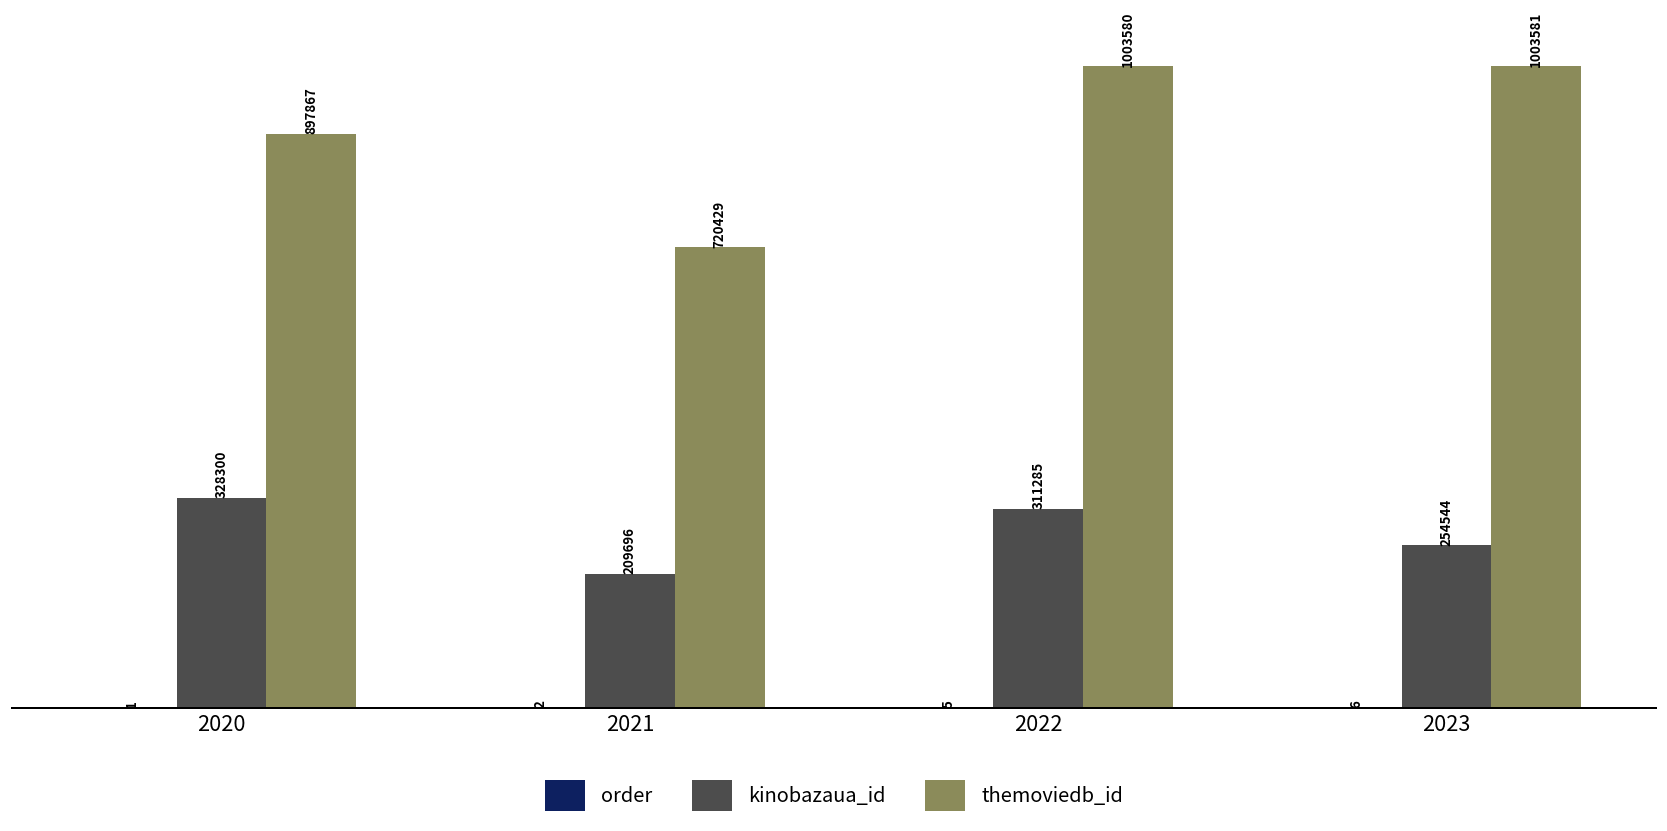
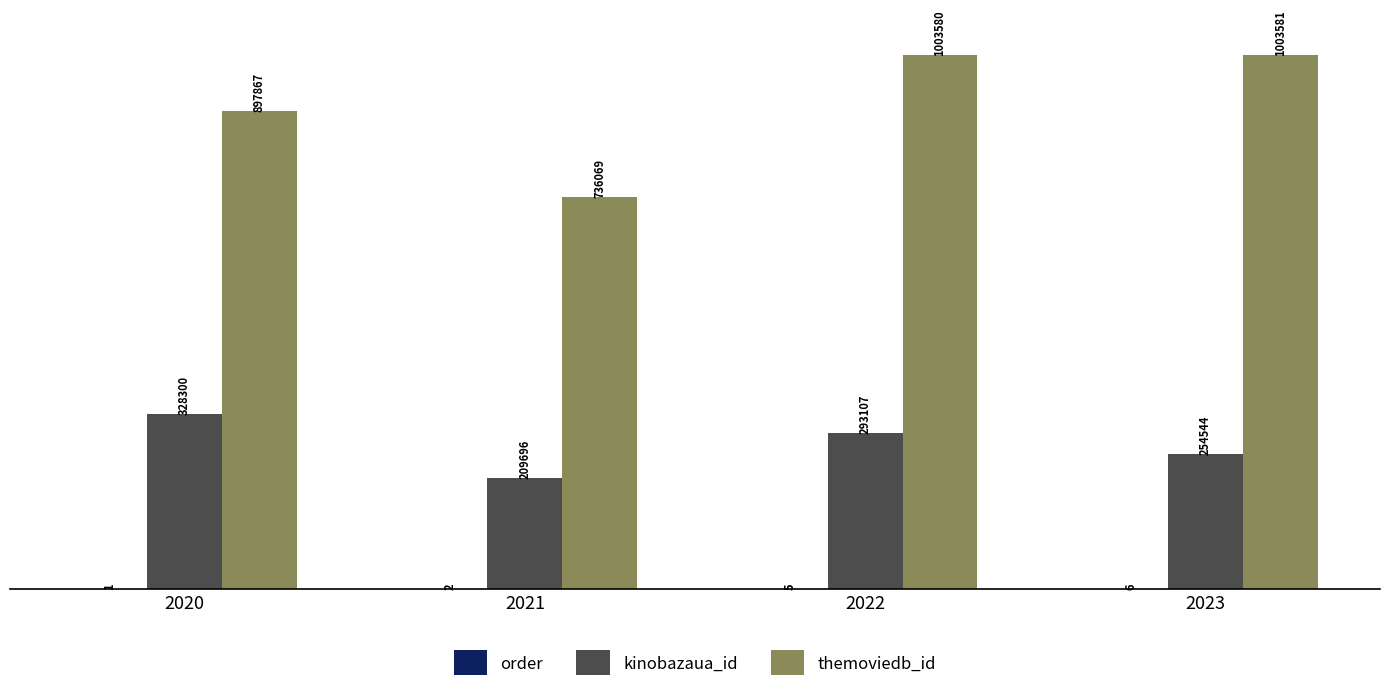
themoviedb_id, 2021: 720429 -> 736069
kinobazaua_id, 2022: 311285 -> 293107
